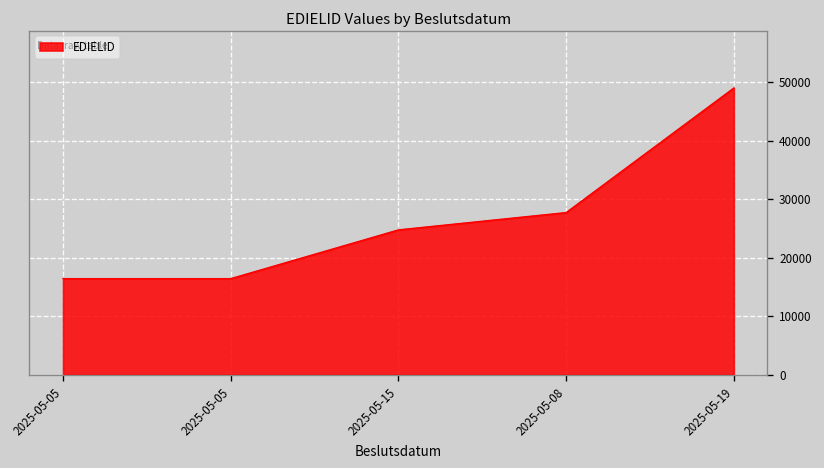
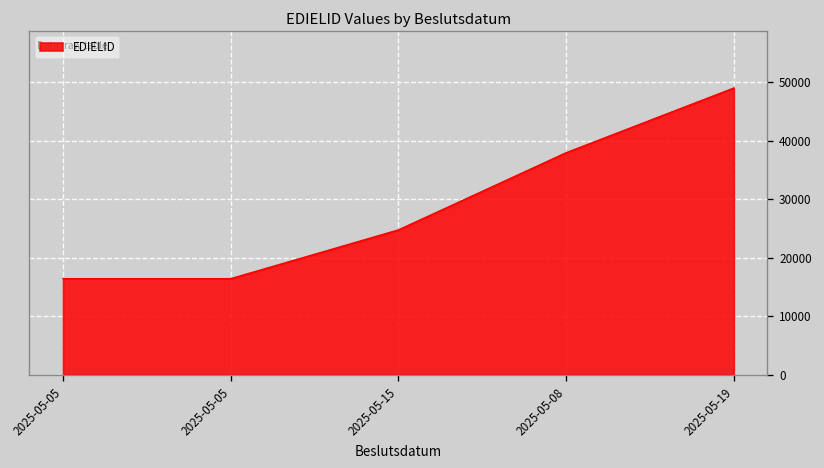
2025-05-08: 28000 -> 38000
